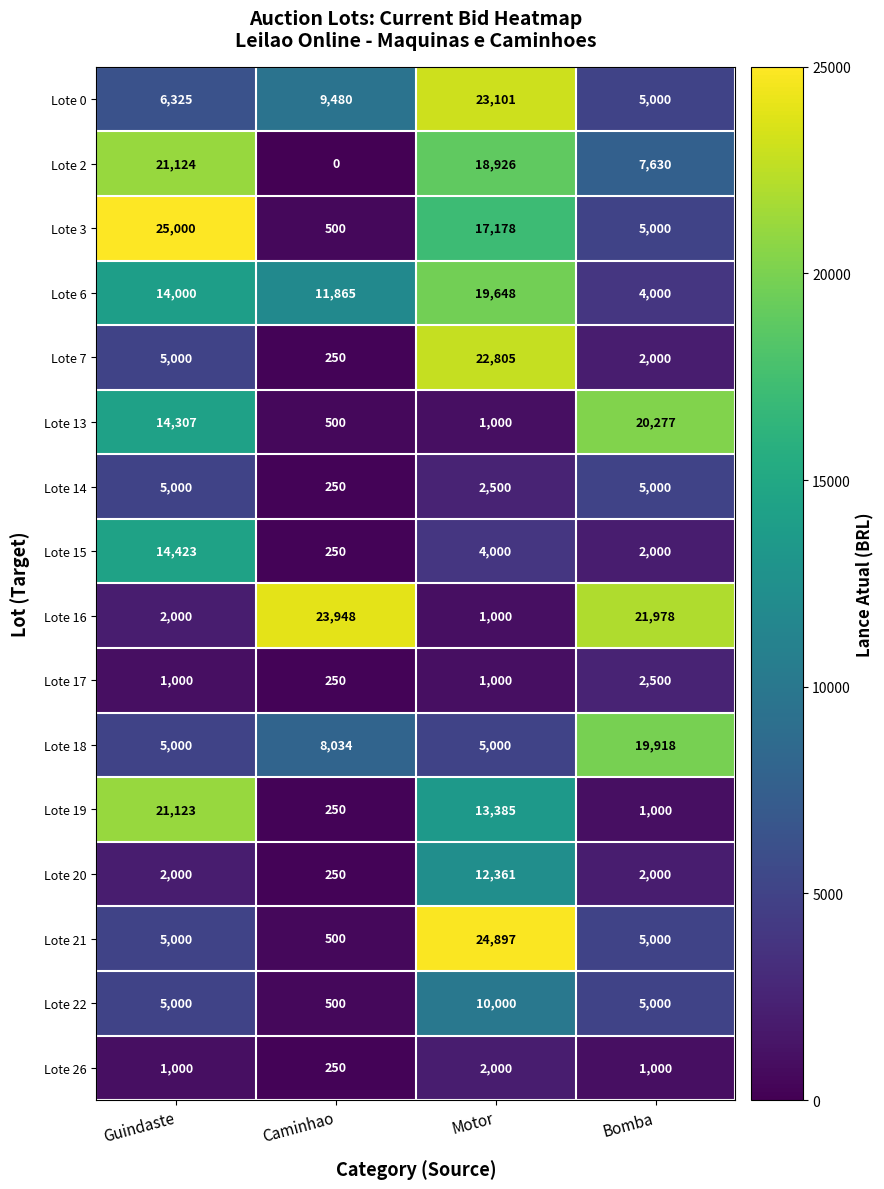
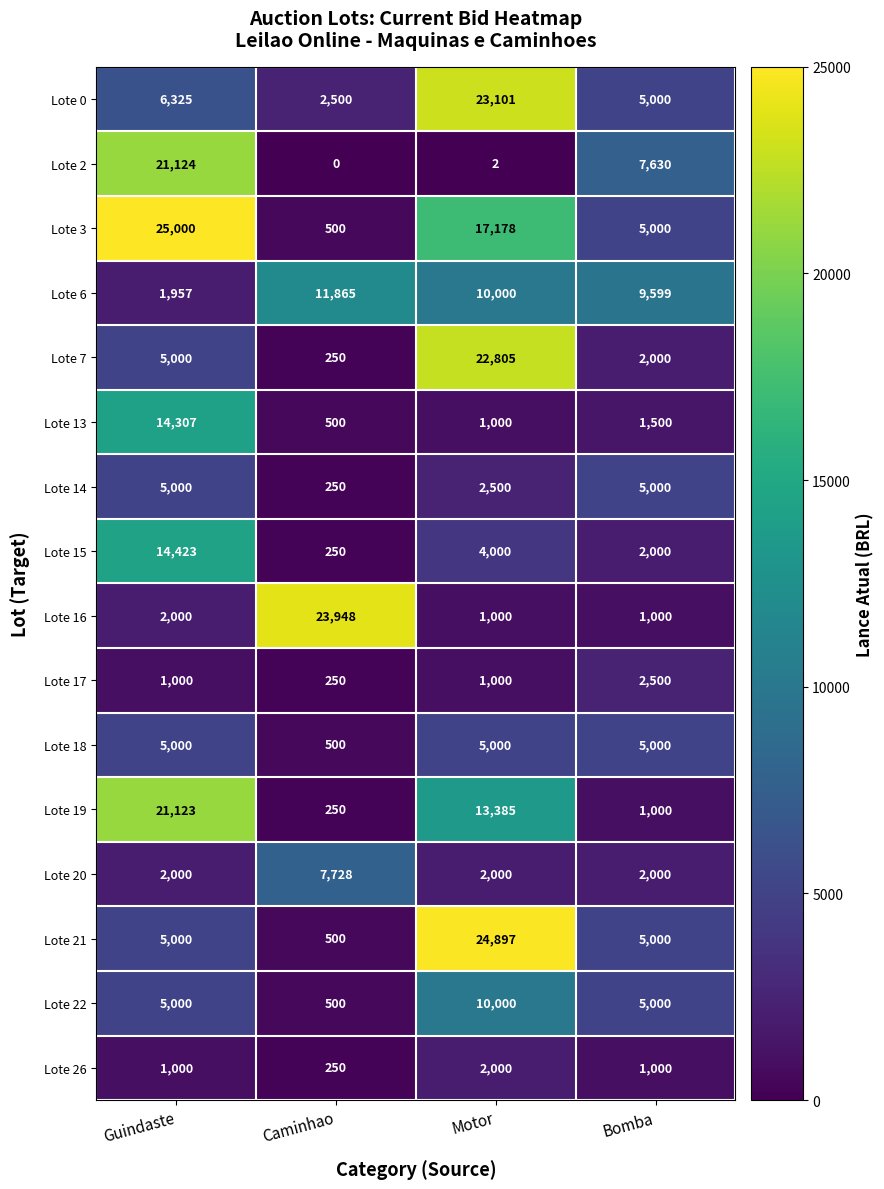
Lote 0, Caminhao: 9,480 -> 2,500
Lote 2, Motor: 18,926 -> 2
Lote 6, Guindaste: 14,000 -> 1,957
Lote 6, Motor: 19,648 -> 10,000
Lote 6, Bomba: 4,000 -> 9,599
Lote 13, Bomba: 20,277 -> 1,500
Lote 16, Bomba: 21,978 -> 1,000
Lote 18, Caminhao: 8,034 -> 500
Lote 18, Bomba: 19,918 -> 5,000
Lote 20, Caminhao: 250 -> 7,728
Lote 20, Motor: 12,361 -> 2,000
